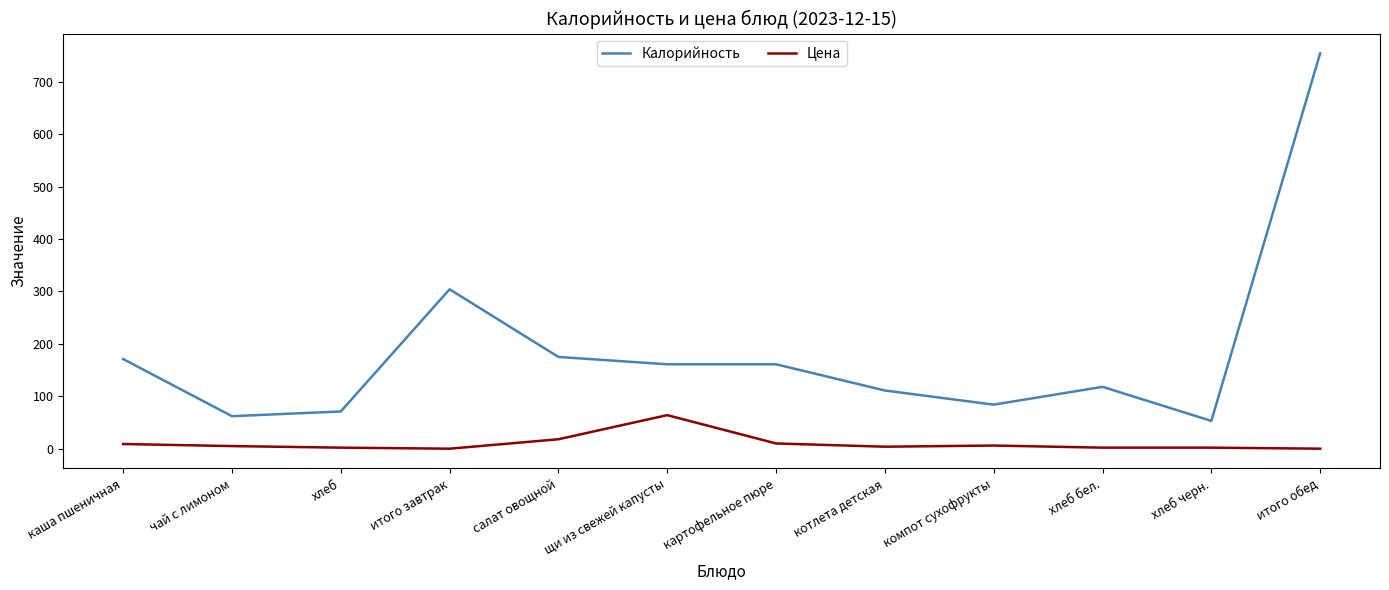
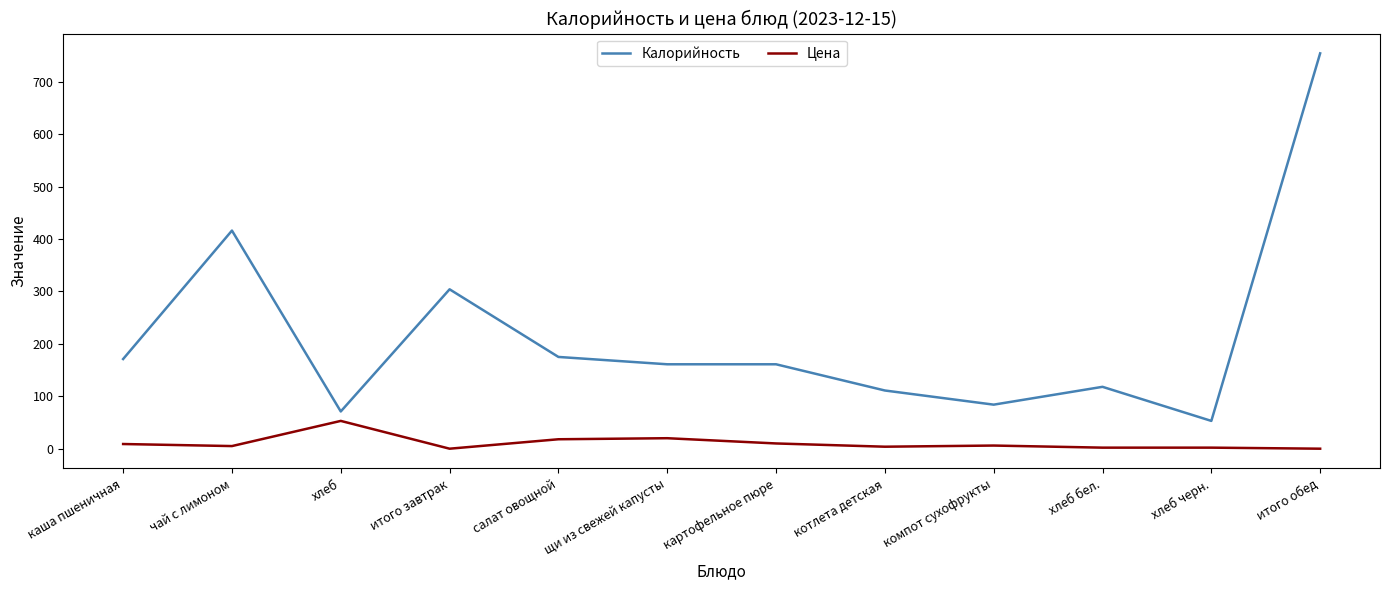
Калорийность, чай с лимоном: 60 -> 420
Цена, хлеб: 0 -> 50
Цена, щи из свежей капусты: 60 -> 20
